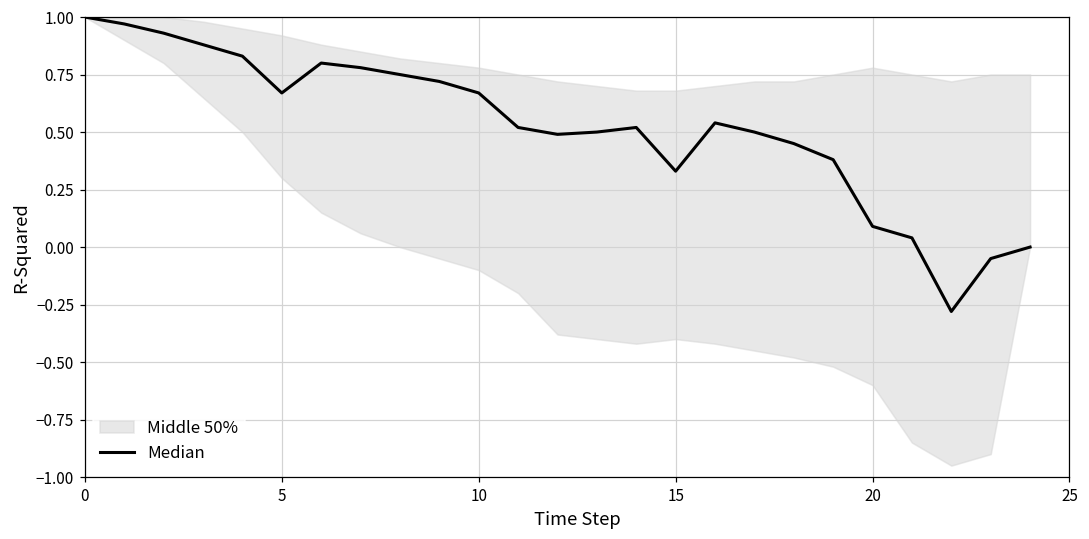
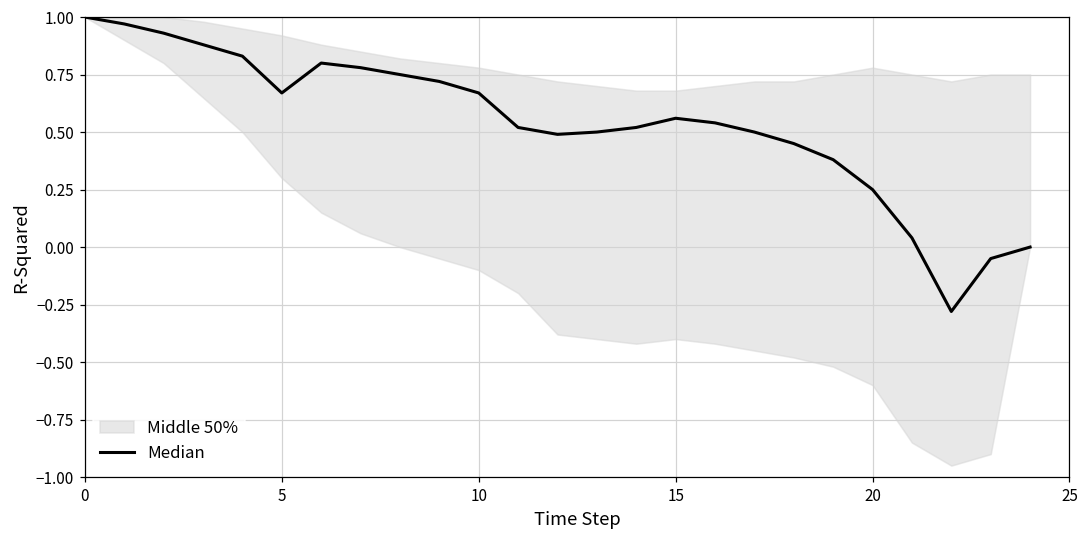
Median, 15: 0.33 -> 0.56
Median, 20: 0.09 -> 0.25
